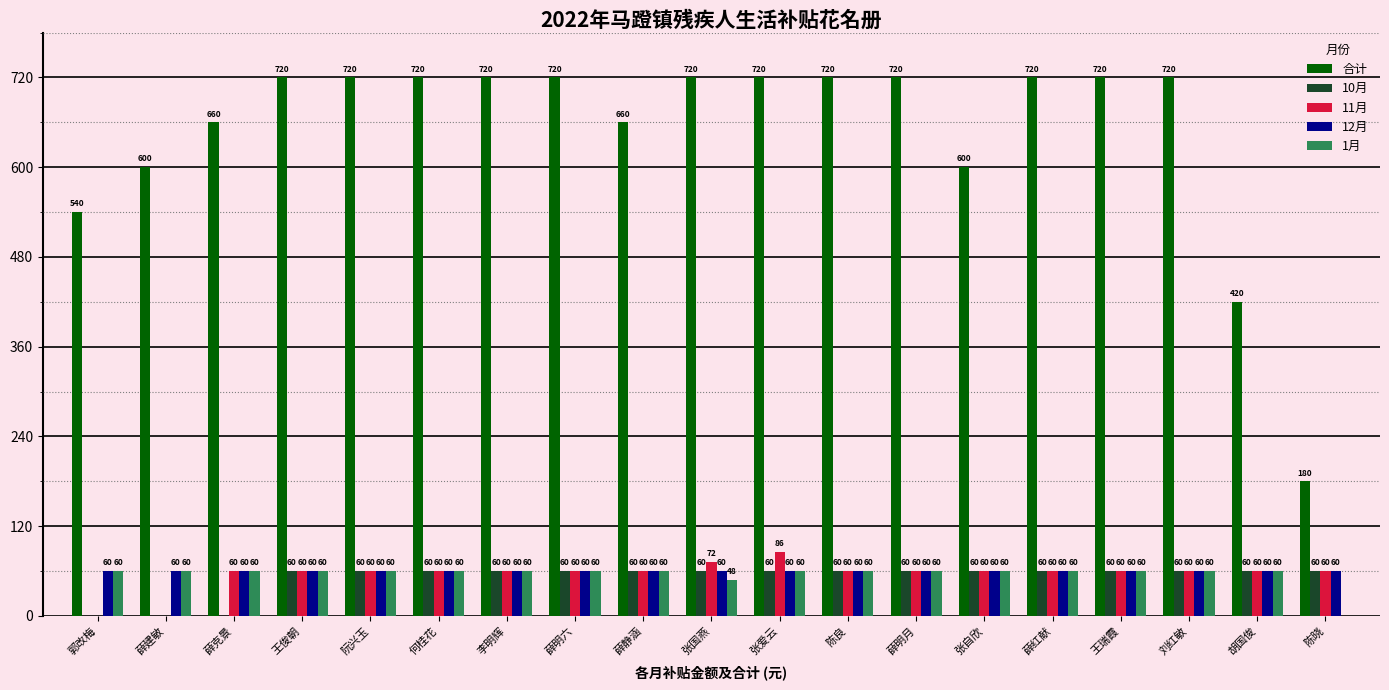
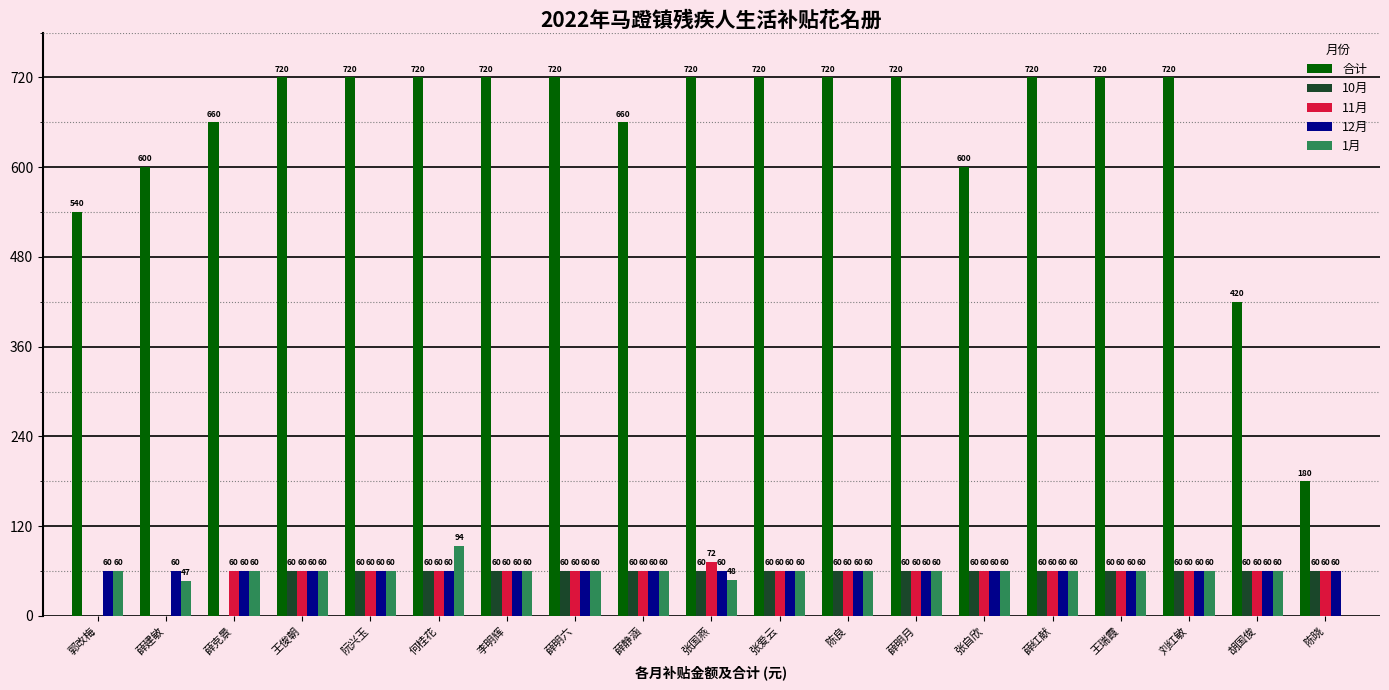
1月, 薛建敏: 60 -> 47
1月, 何桂花: 60 -> 94
11月, 张爱云: 86 -> 60
